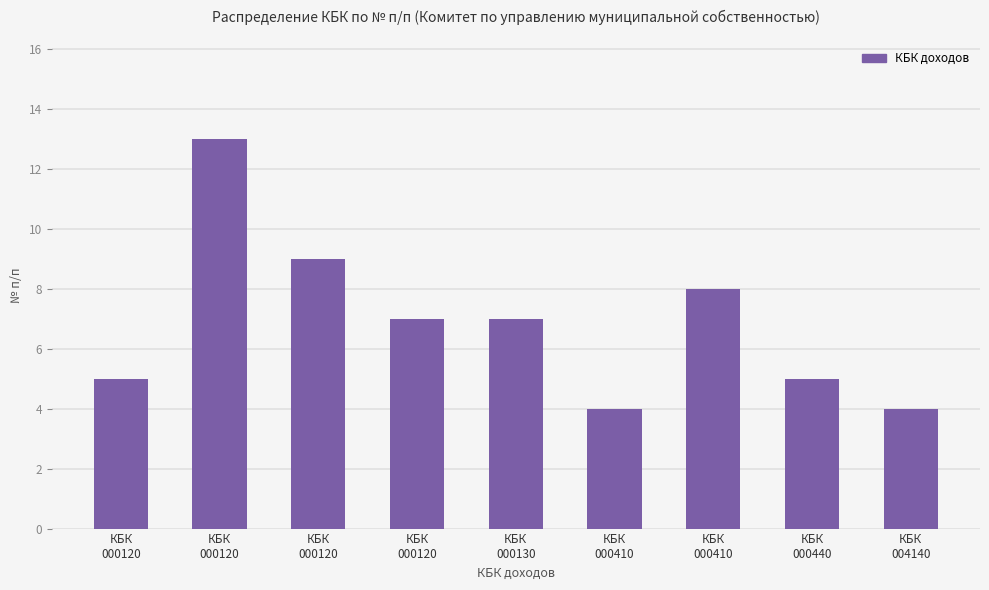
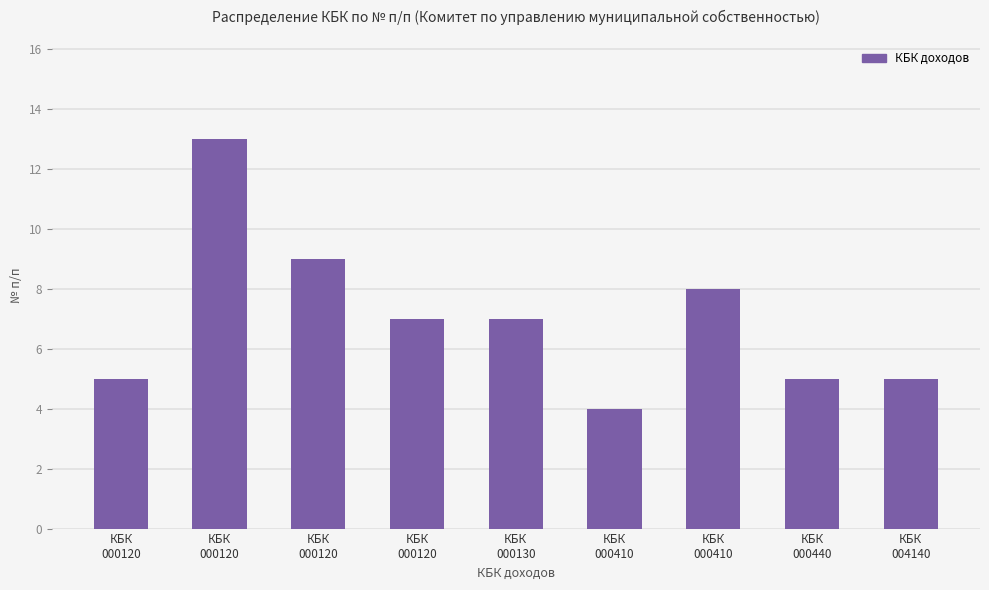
КБК 004140: 4 -> 5
